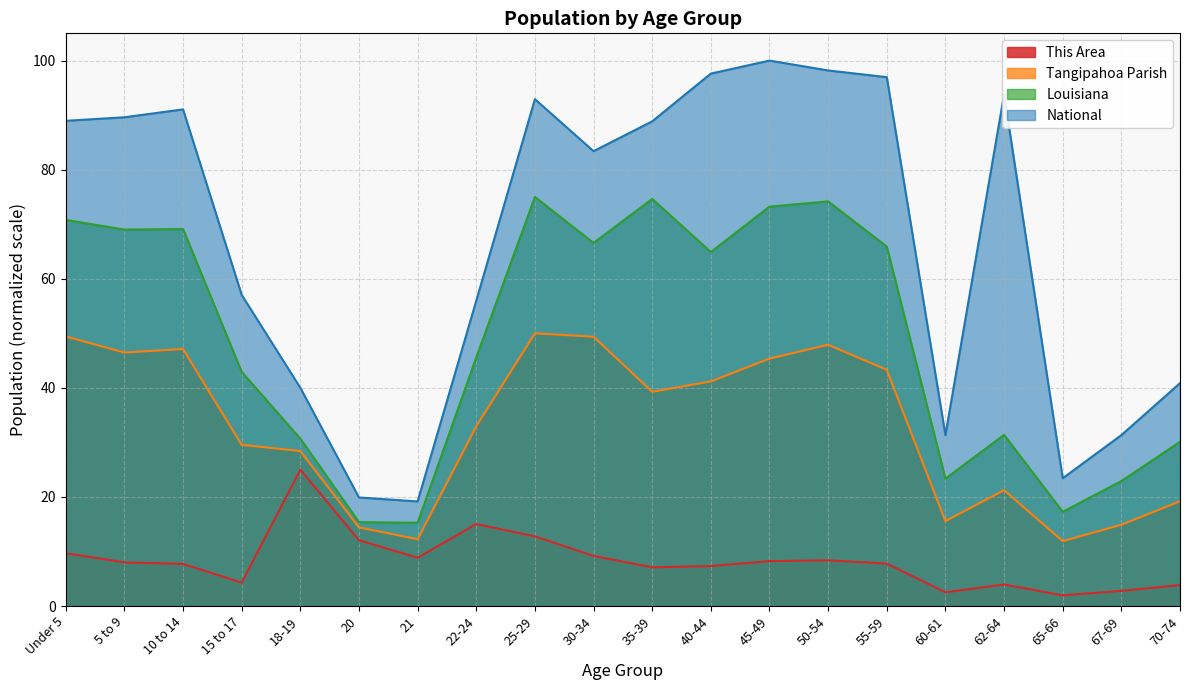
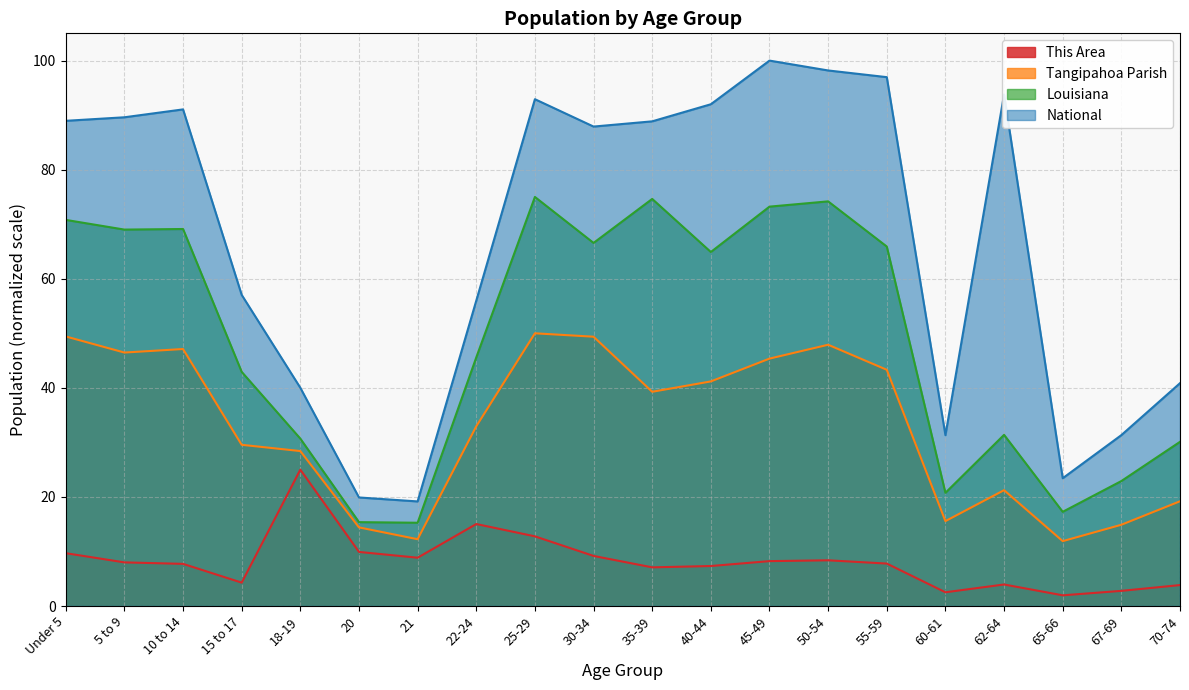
This Area, 20: 12 -> 10
National, 30-34: 83 -> 88
National, 40-44: 98 -> 92
Louisiana, 60-61: 23 -> 21
